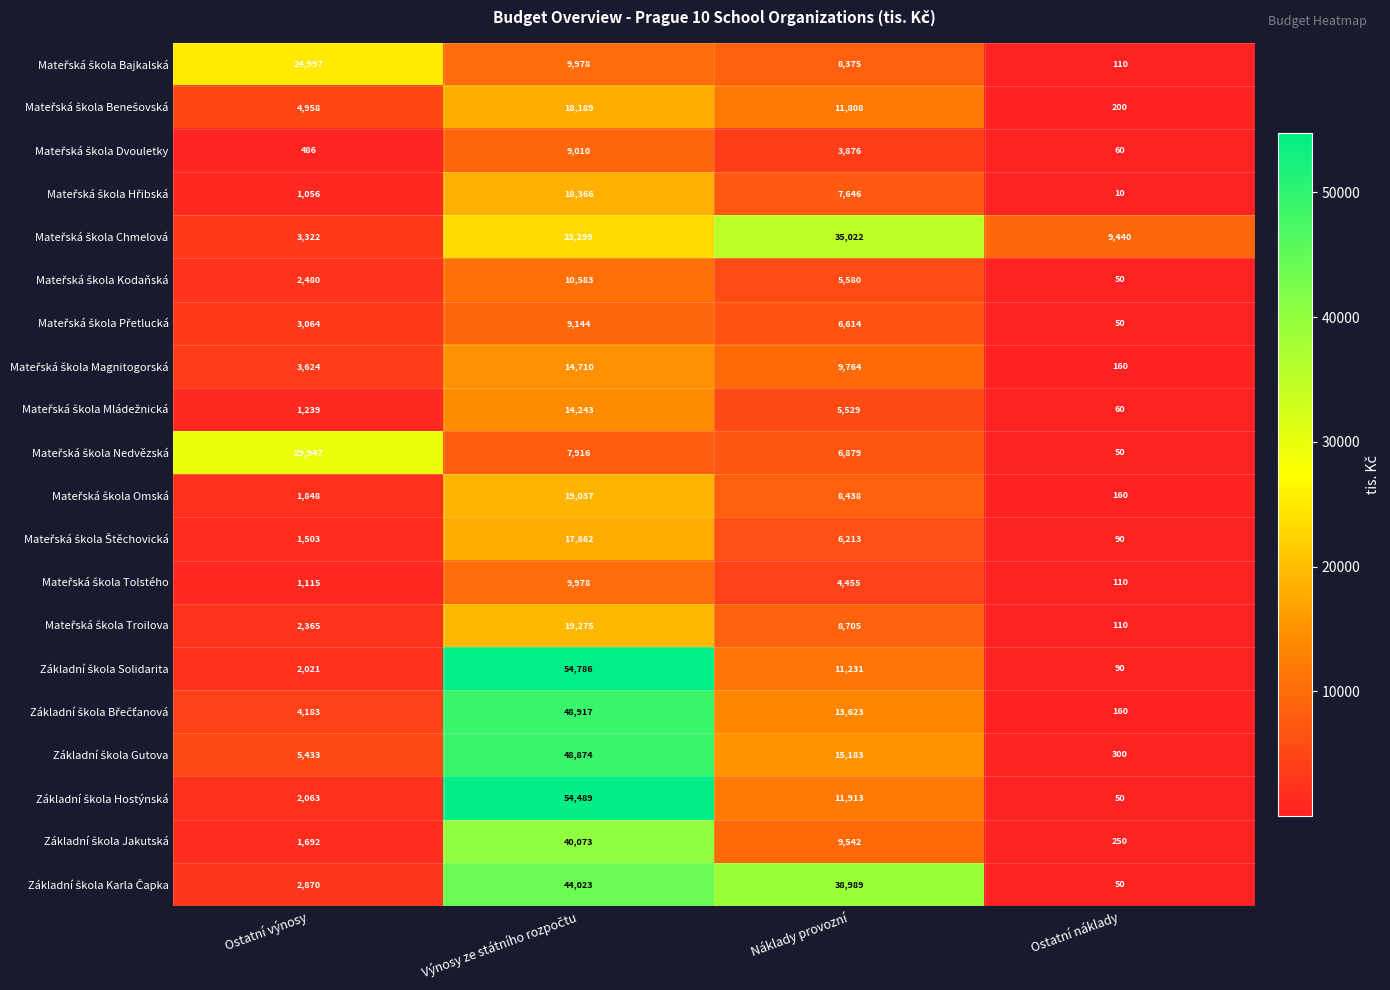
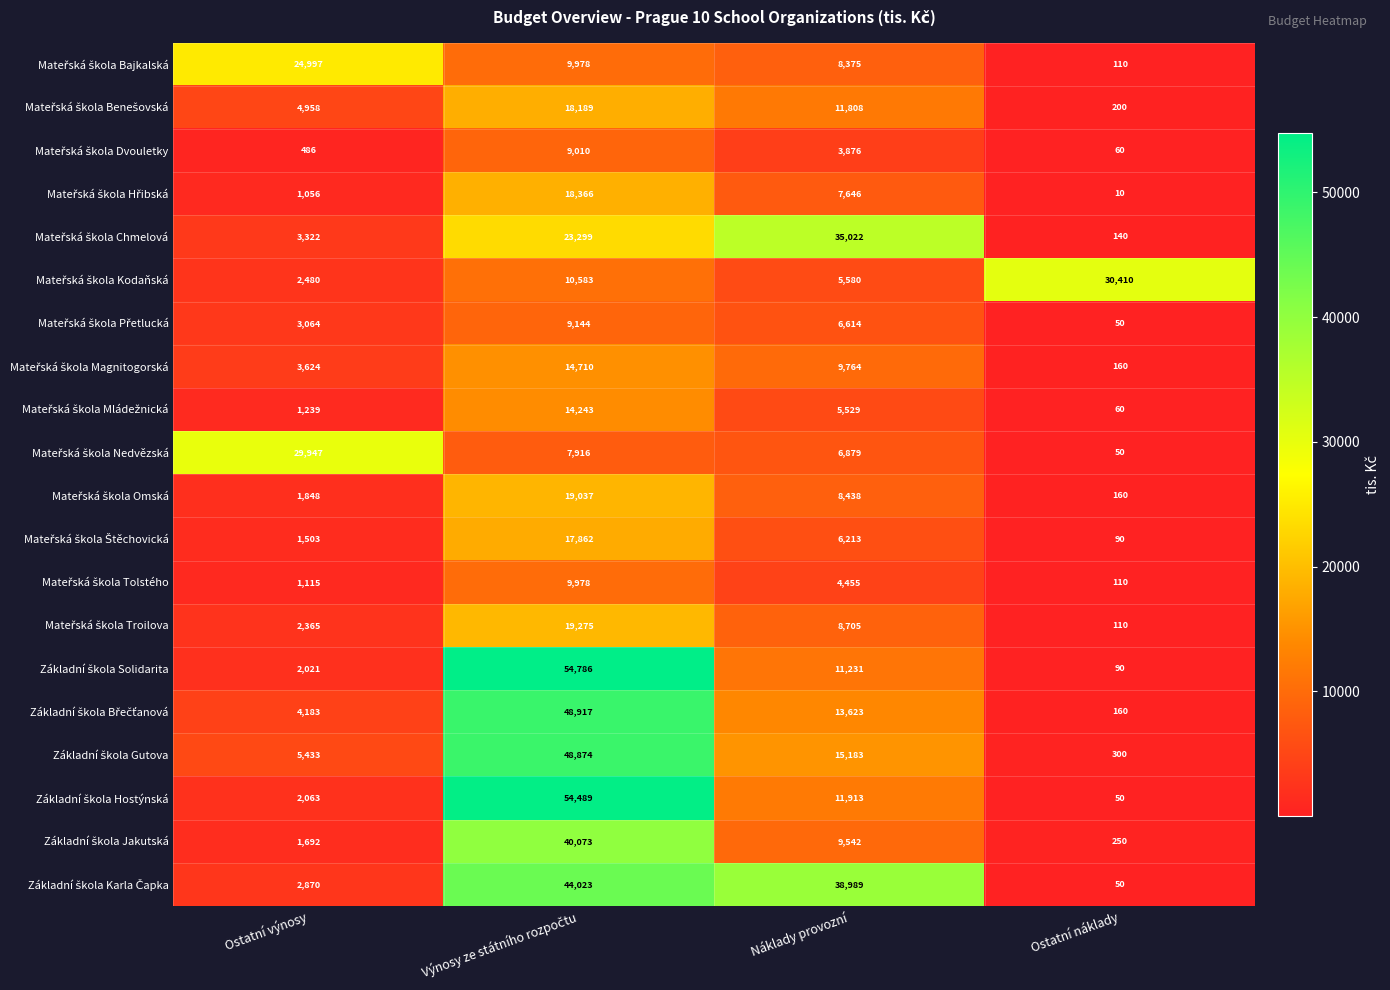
Mateřská škola Chmelová, Ostatní náklady: 9,440 -> 140
Mateřská škola Kodaňská, Ostatní náklady: 50 -> 30,410
